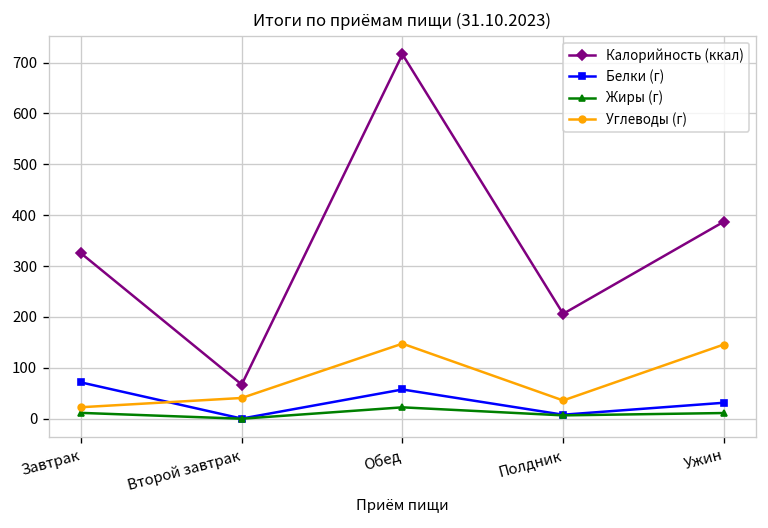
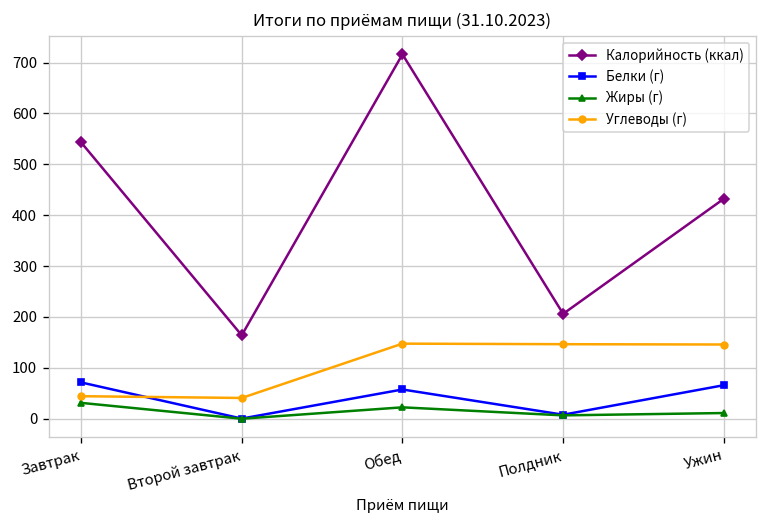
Калорийность (ккал), Завтрак: 330 -> 540
Жиры (г), Завтрак: 10 -> 30
Углеводы (г), Завтрак: 20 -> 40
Калорийность (ккал), Второй завтрак: 70 -> 160
Углеводы (г), Полдник: 40 -> 150
Калорийность (ккал), Ужин: 390 -> 430
Белки (г), Ужин: 30 -> 70
